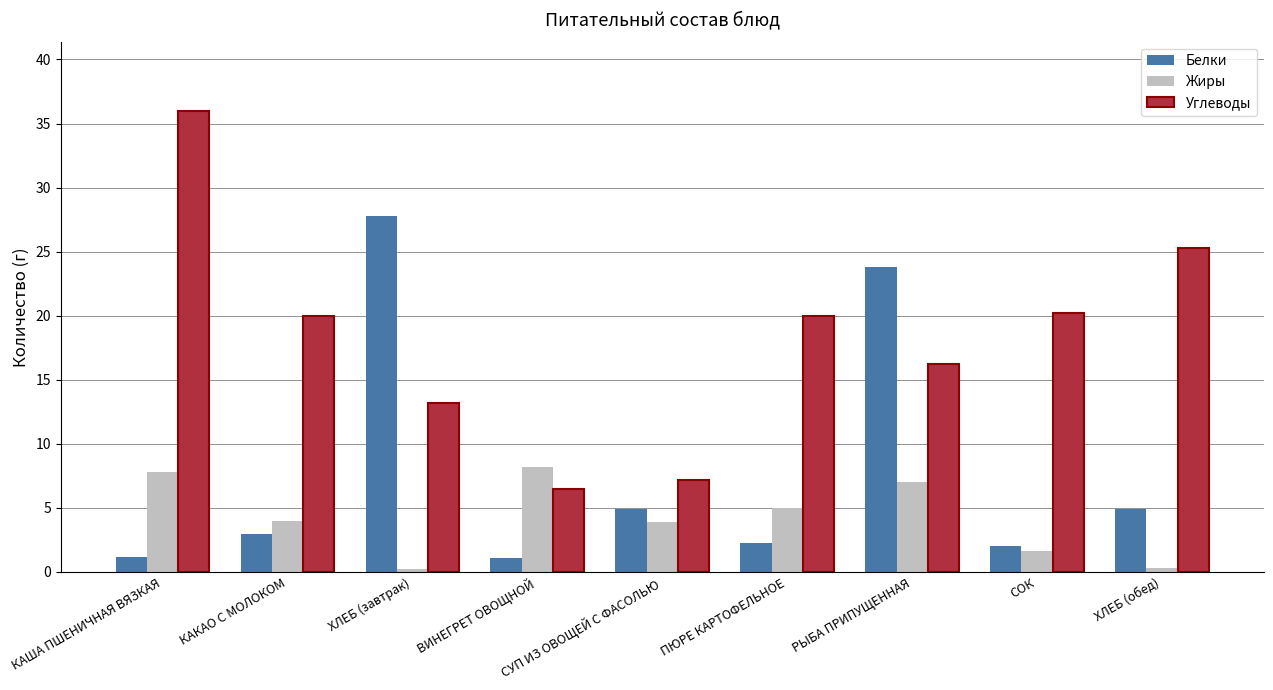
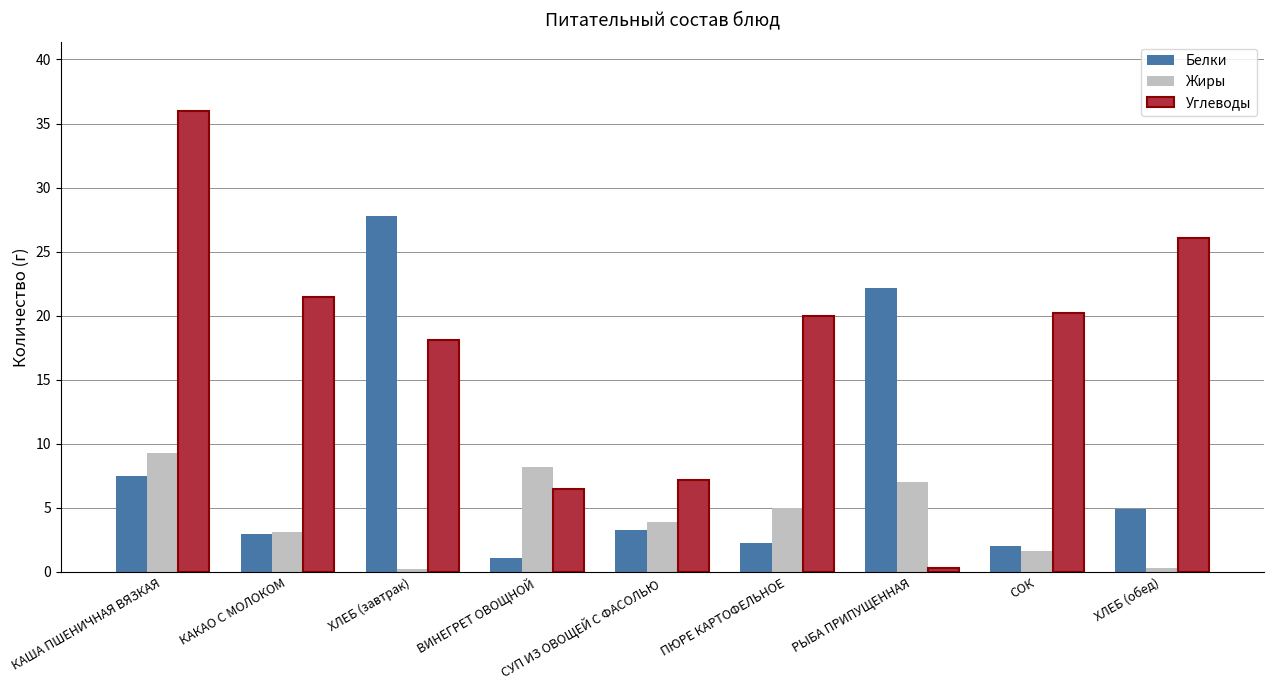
Белки, КАША ПШЕНИЧНАЯ ВЯЗКАЯ: 1.2 -> 7.5
Жиры, КАША ПШЕНИЧНАЯ ВЯЗКАЯ: 7.8 -> 9.3
Жиры, КАКАО С МОЛОКОМ: 4.0 -> 3.1
Углеводы, КАКАО С МОЛОКОМ: 20.0 -> 21.5
Углеводы, ХЛЕБ (завтрак): 13.2 -> 18.1
Белки, СУП ИЗ ОВОЩЕЙ С ФАСОЛЬЮ: 4.9 -> 3.3
Белки, РЫБА ПРИПУЩЕННАЯ: 23.8 -> 22.2
Углеводы, РЫБА ПРИПУЩЕННАЯ: 16.2 -> 0.3
Углеводы, ХЛЕБ (обед): 25.3 -> 26.1
